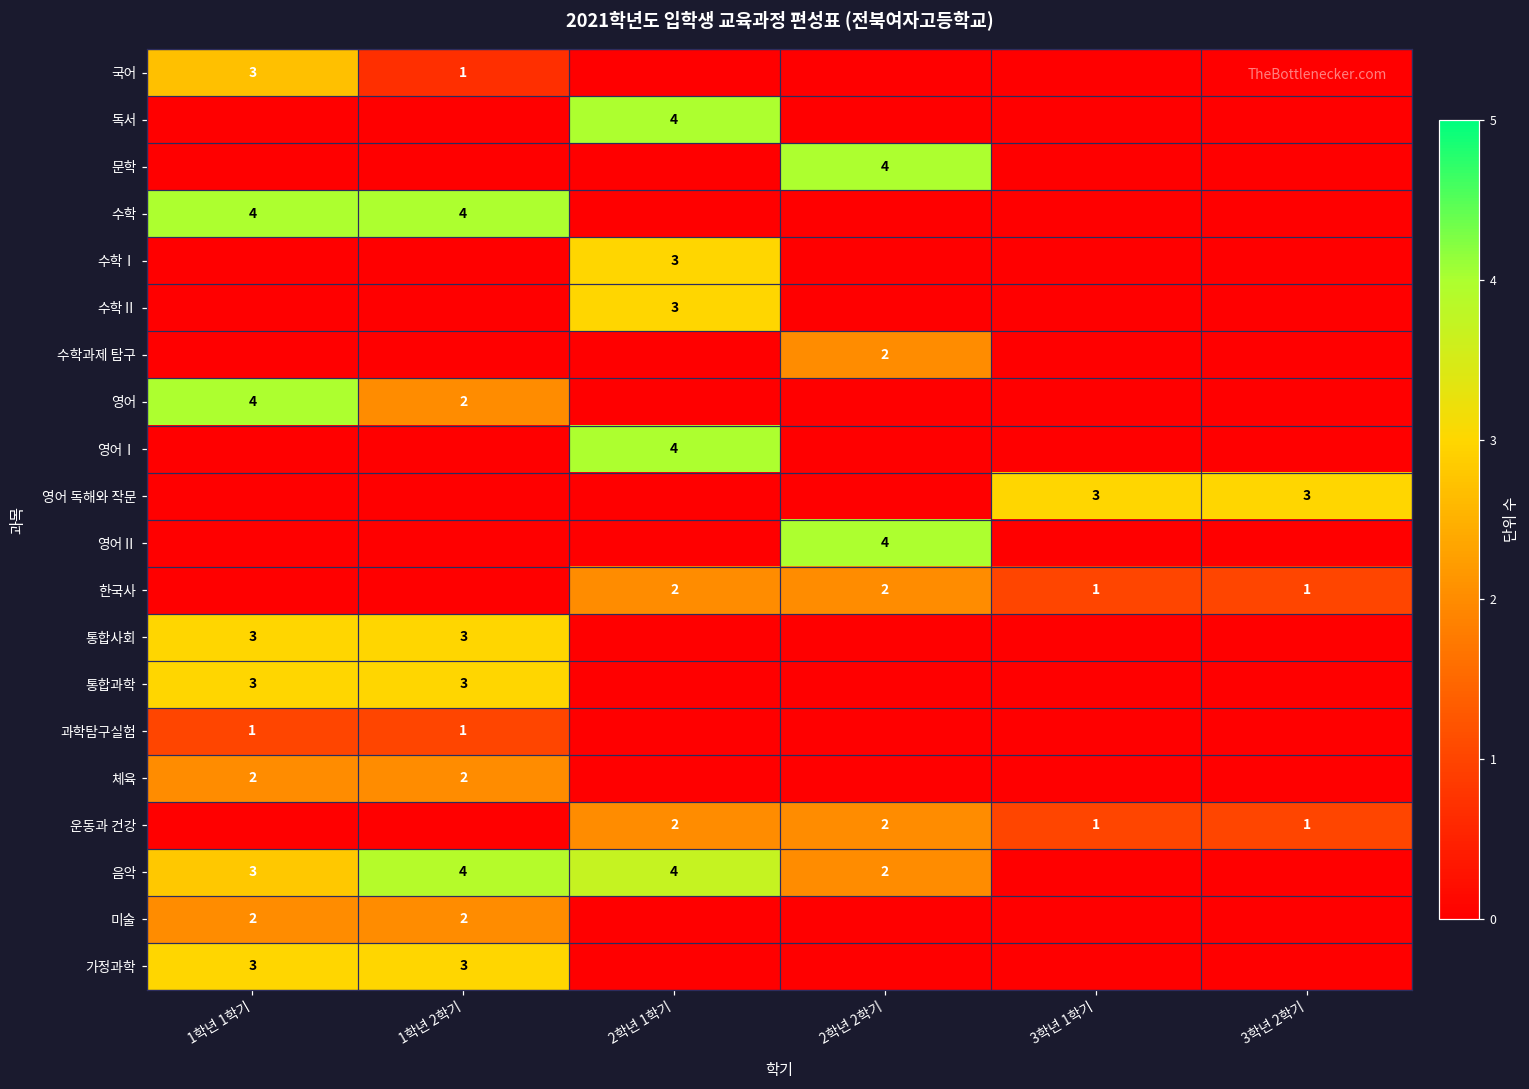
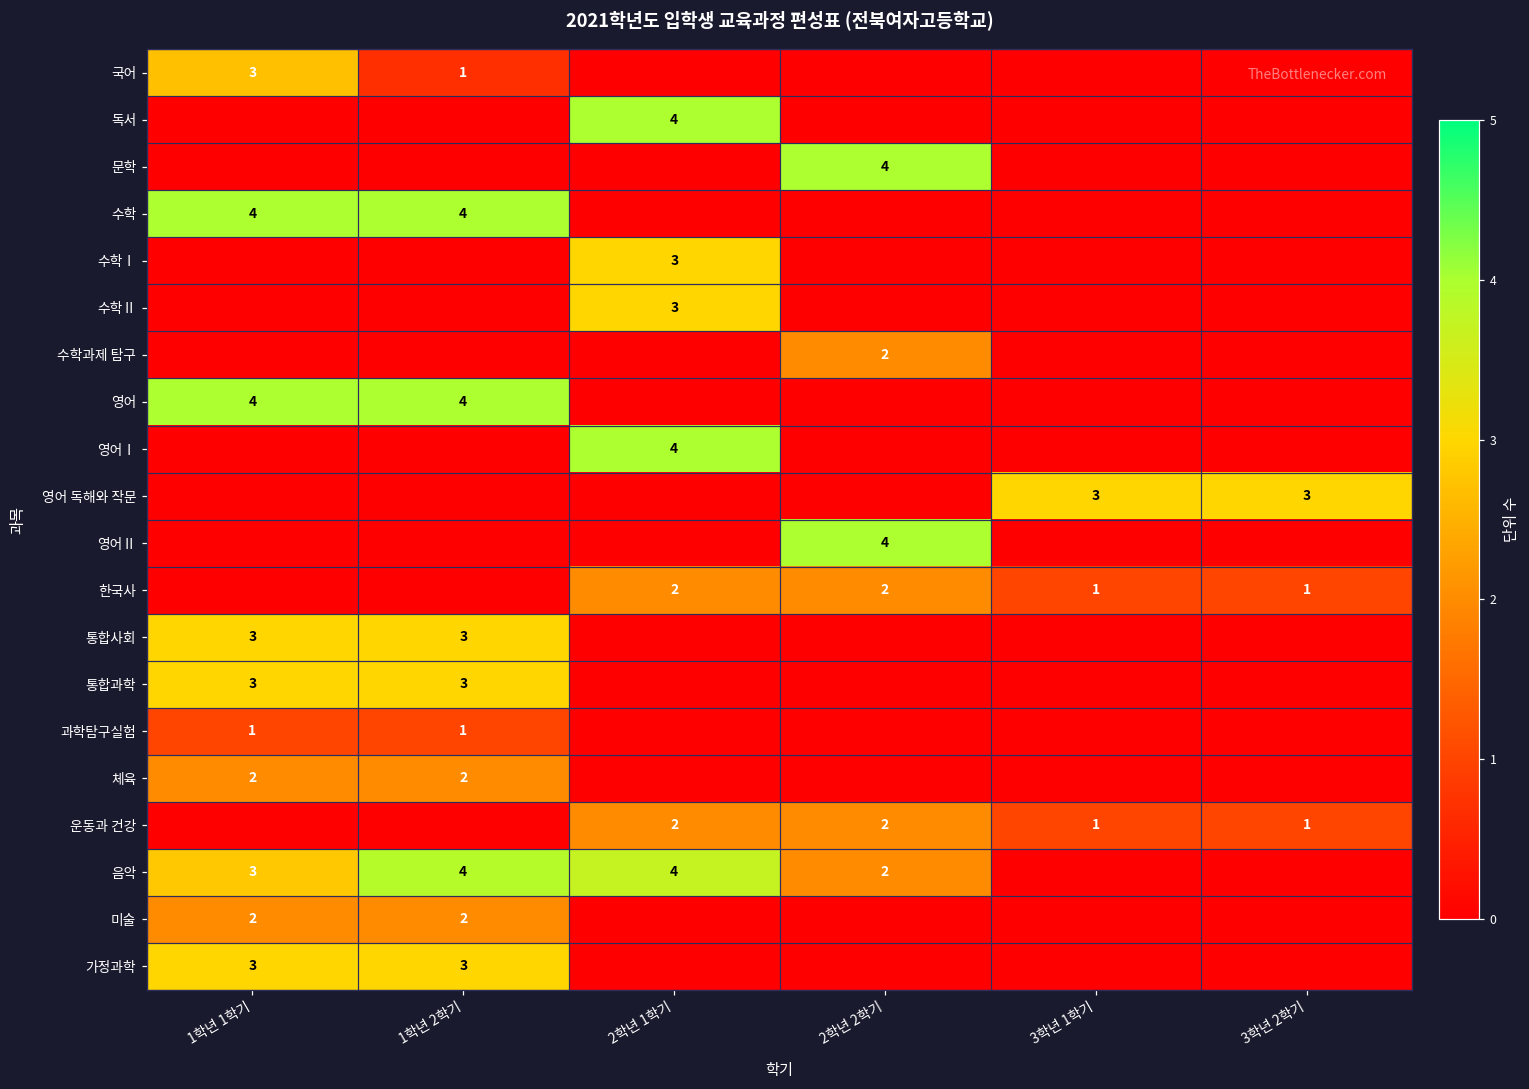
영어, 1학년 2학기: 2 -> 4
